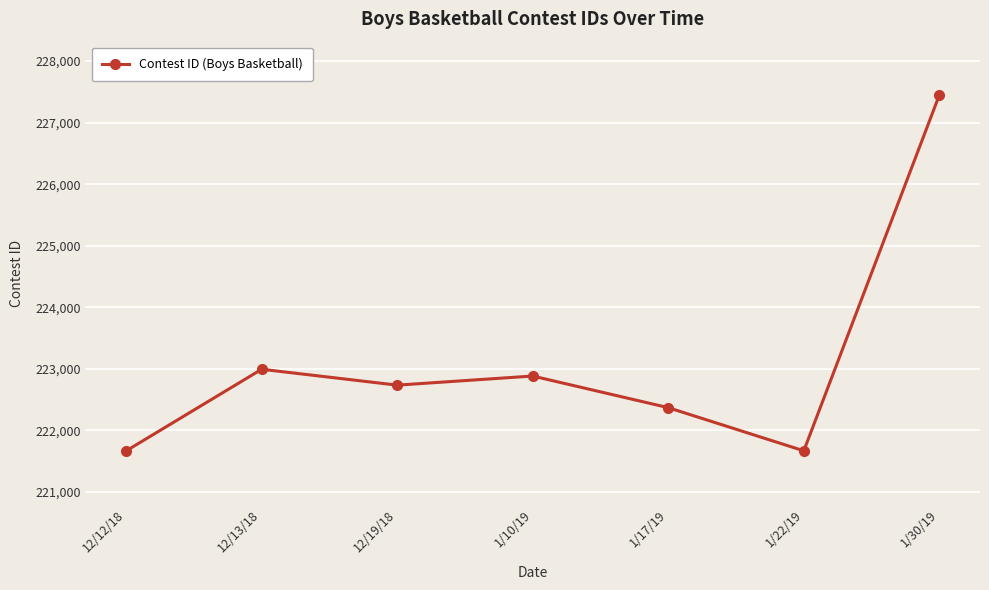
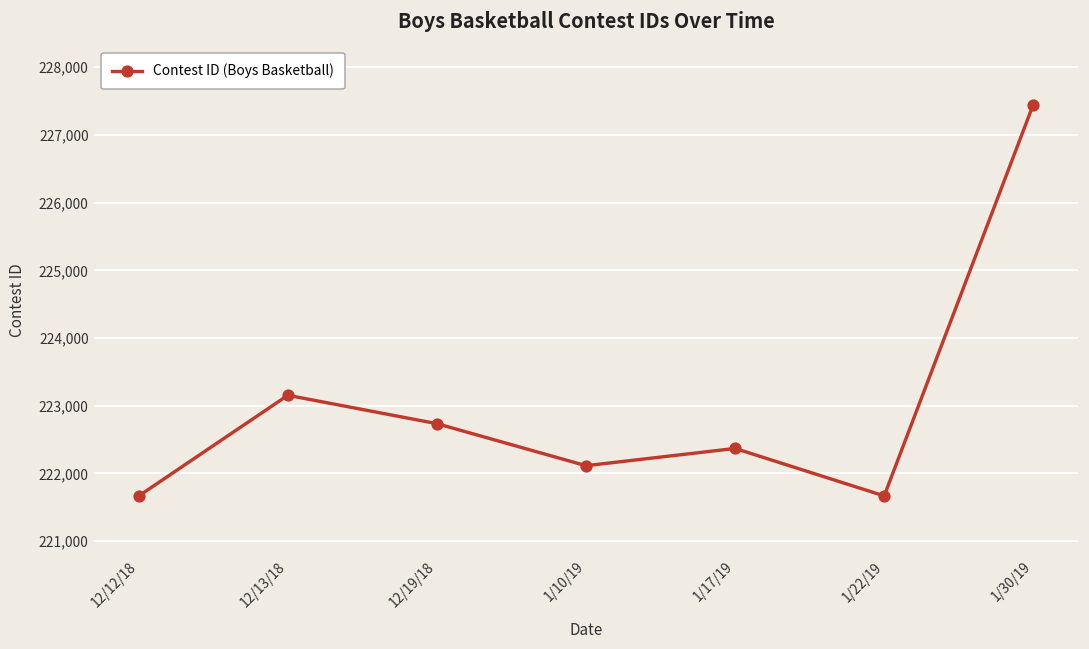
12/13/18: 223,000 -> 223,200
1/10/19: 222,900 -> 222,100
